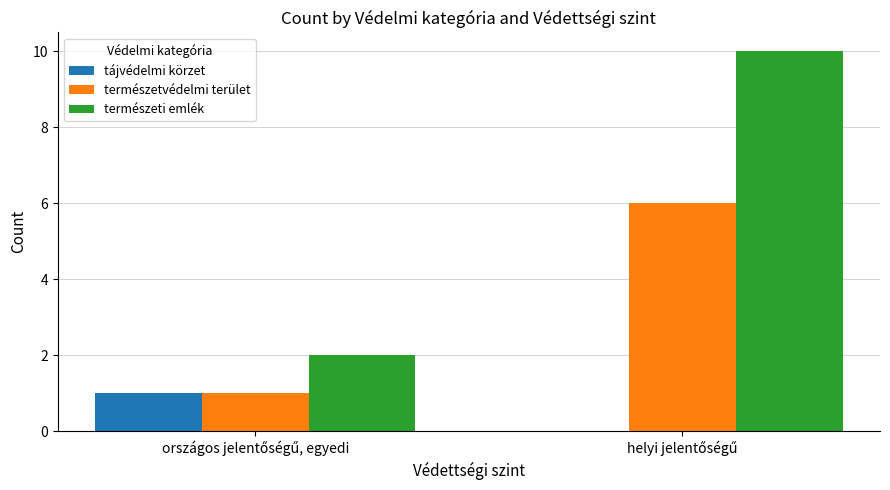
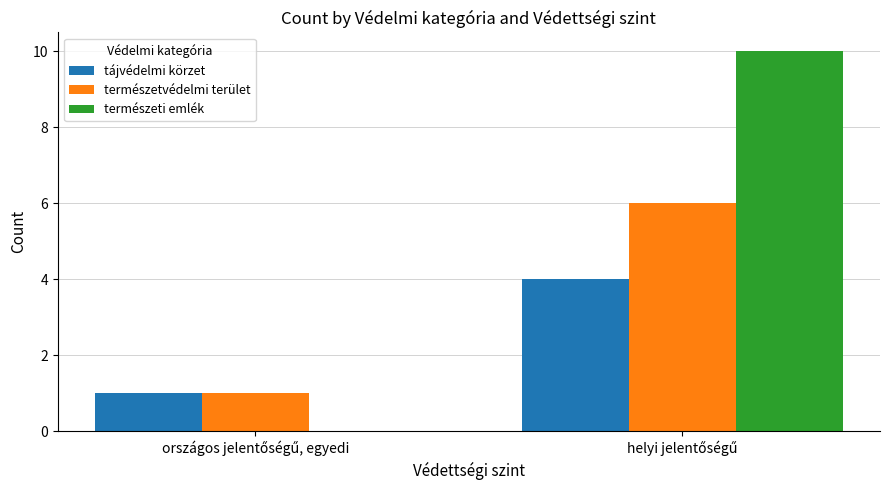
természeti emlék, országos jelentőségű, egyedi: 2 -> 0
tájvédelmi körzet, helyi jelentőségű: 0 -> 4
